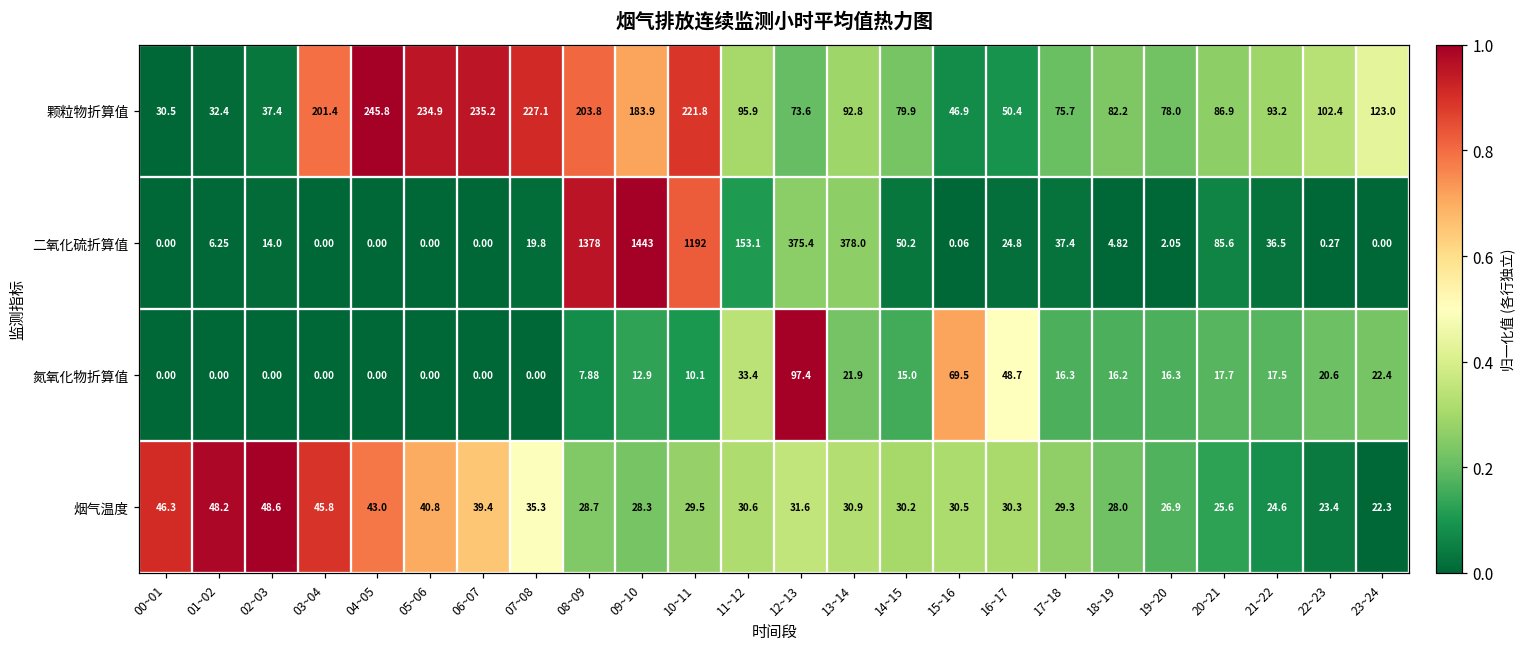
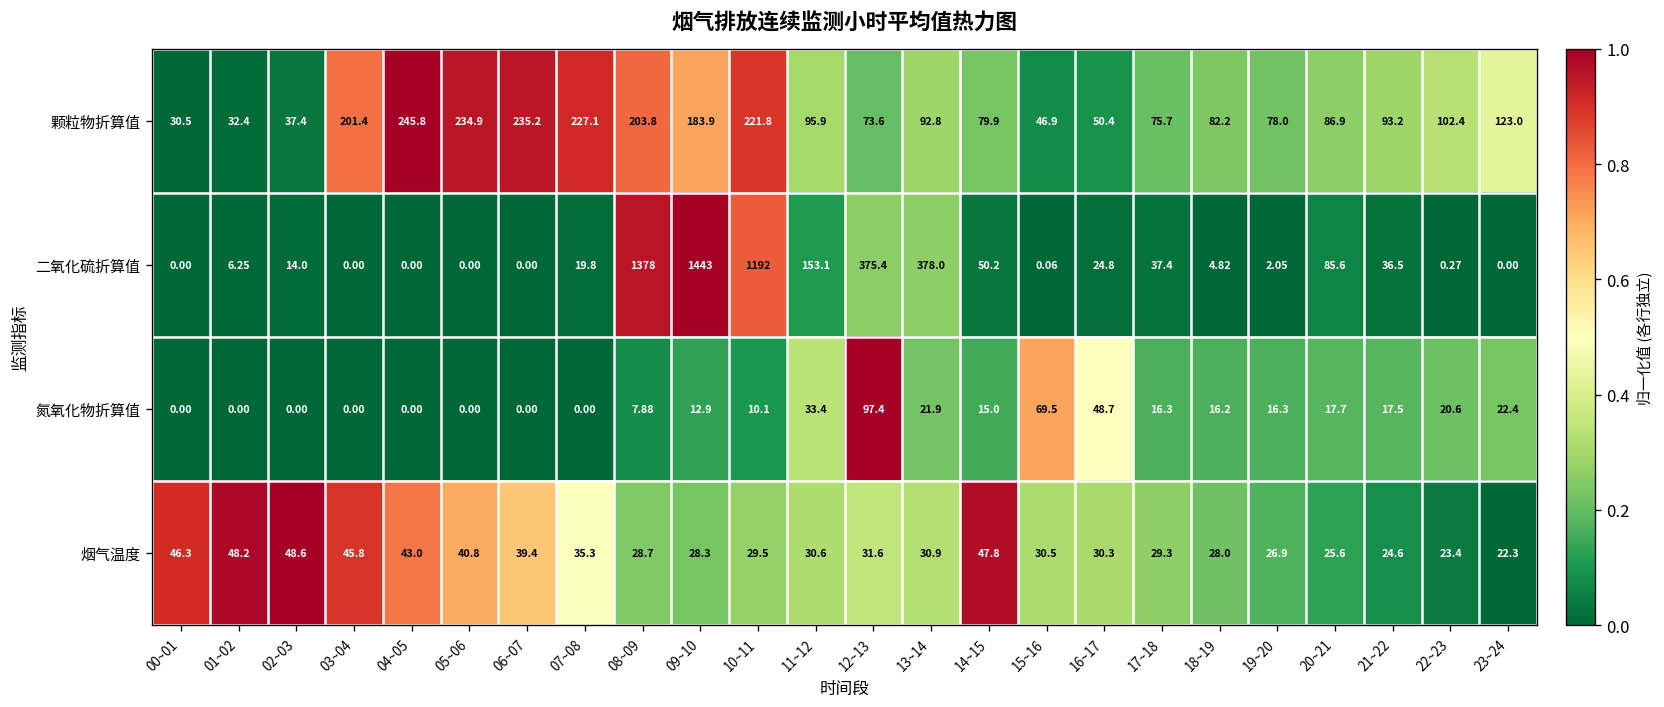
烟气温度, 14~15: 30.2 -> 47.8
